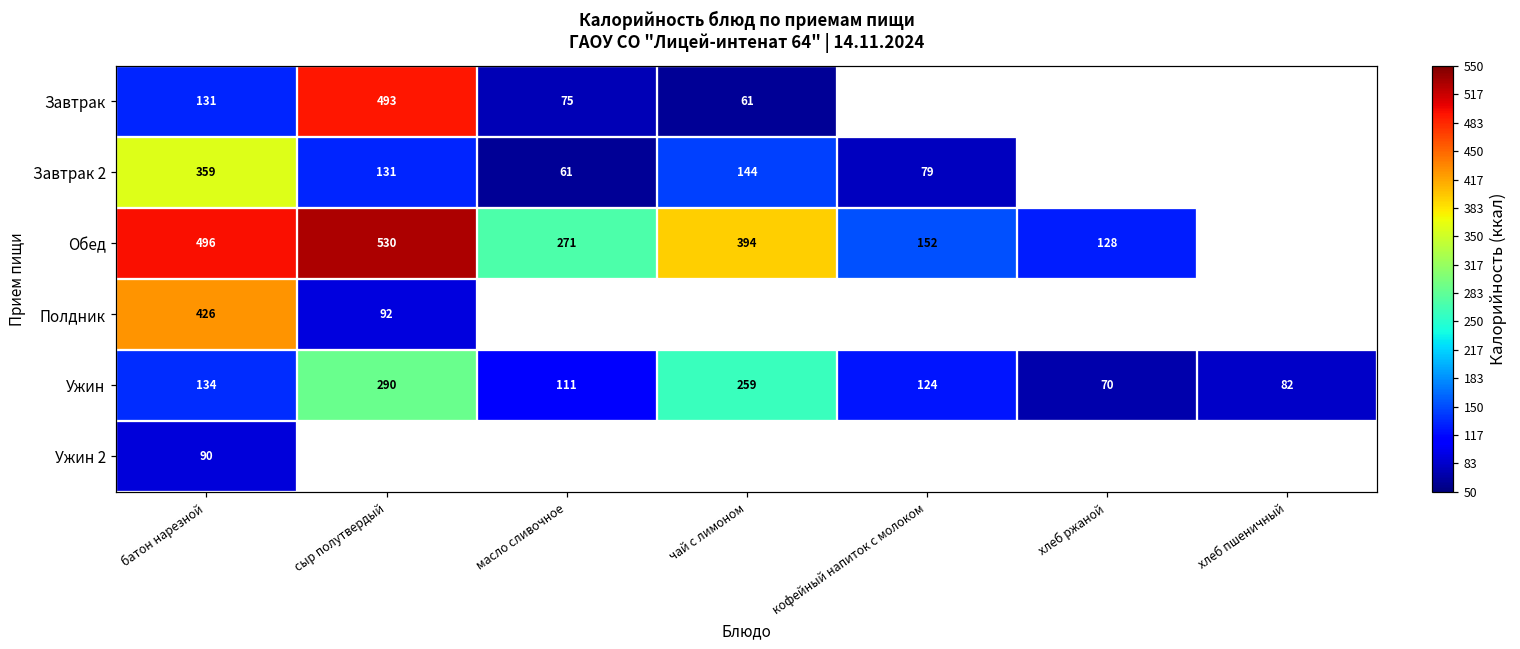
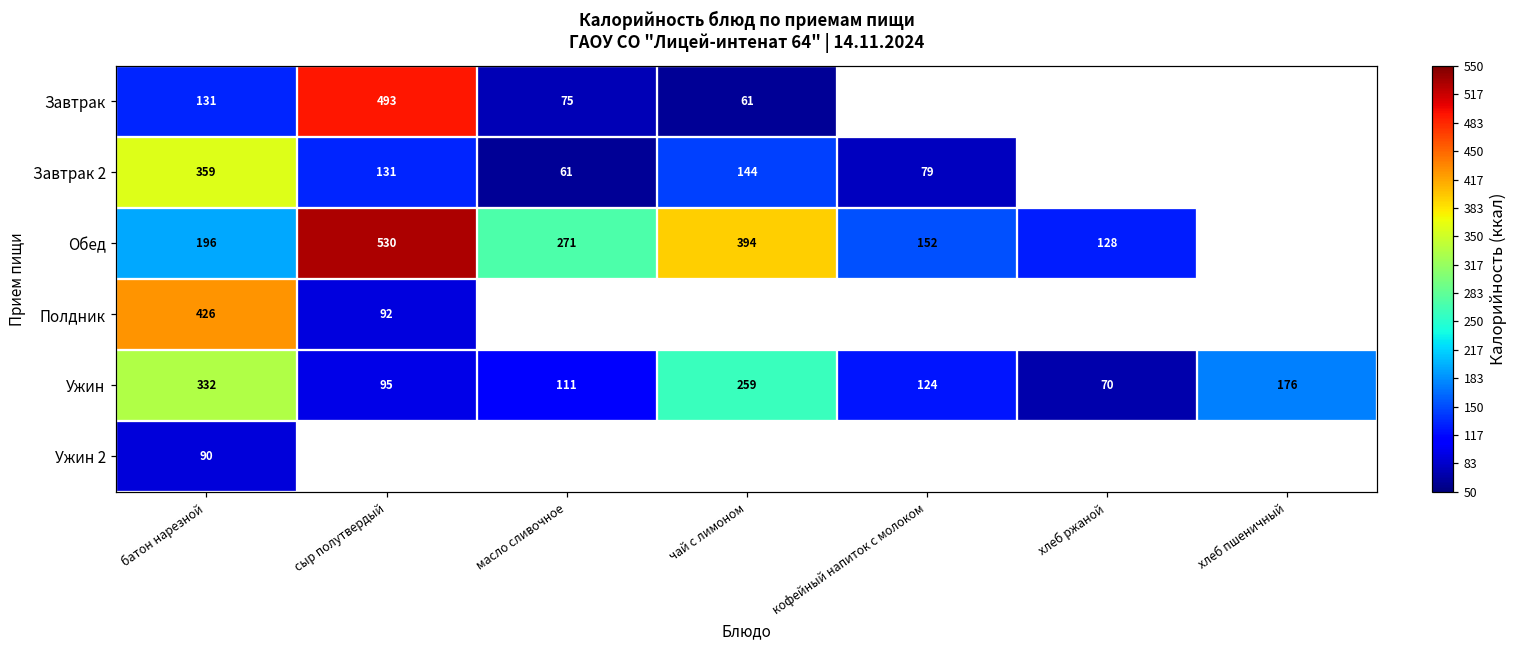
Обед, батон нарезной: 496 -> 196
Ужин, батон нарезной: 134 -> 332
Ужин, сыр полутвердый: 290 -> 95
Ужин, хлеб пшеничный: 82 -> 176
